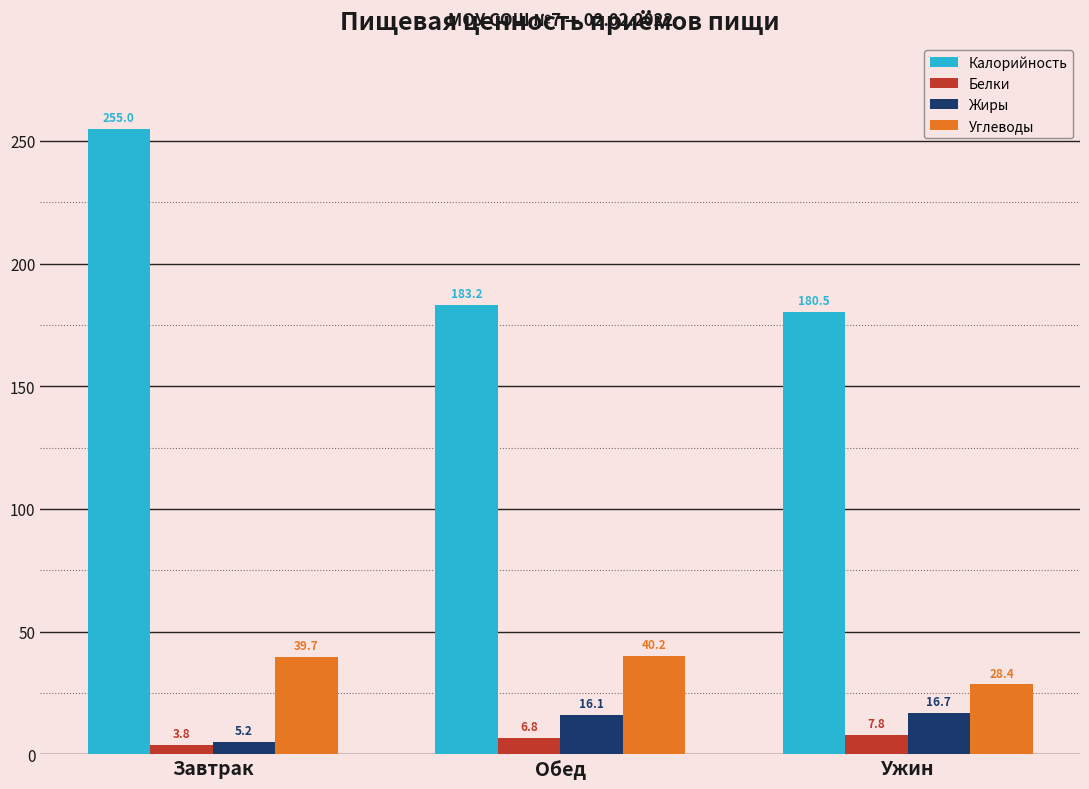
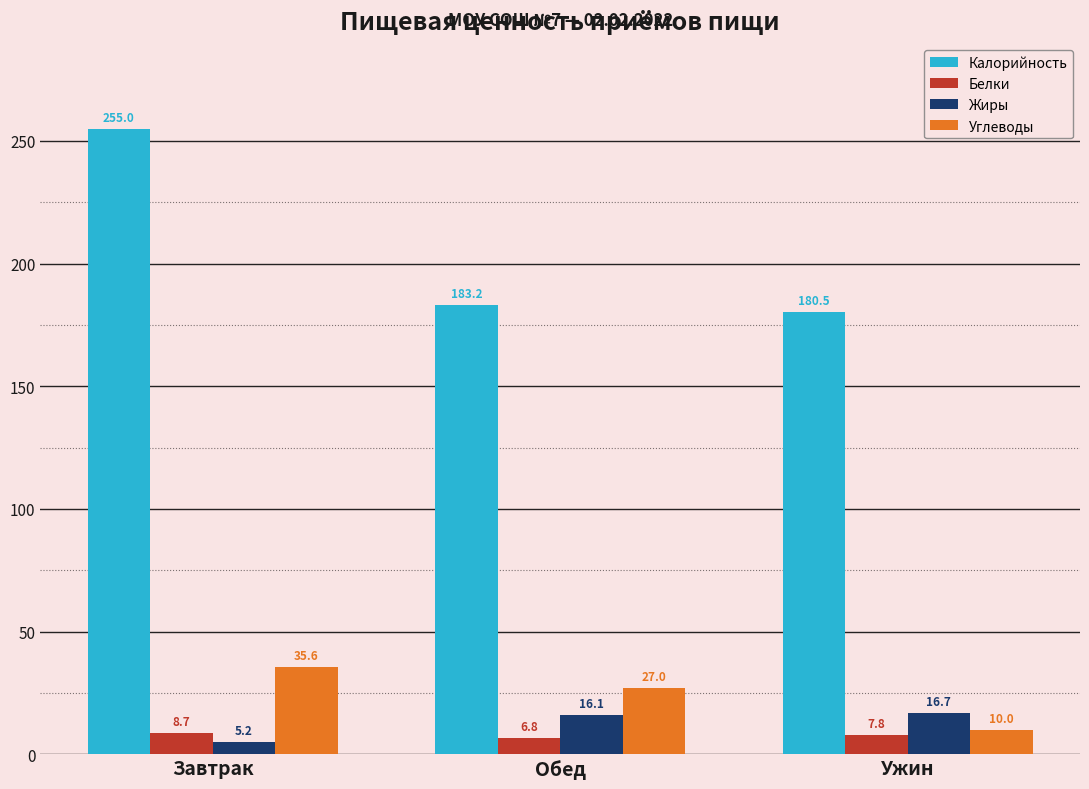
Белки, Завтрак: 3.8 -> 8.7
Углеводы, Завтрак: 39.7 -> 35.6
Углеводы, Обед: 40.2 -> 27.0
Углеводы, Ужин: 28.4 -> 10.0
